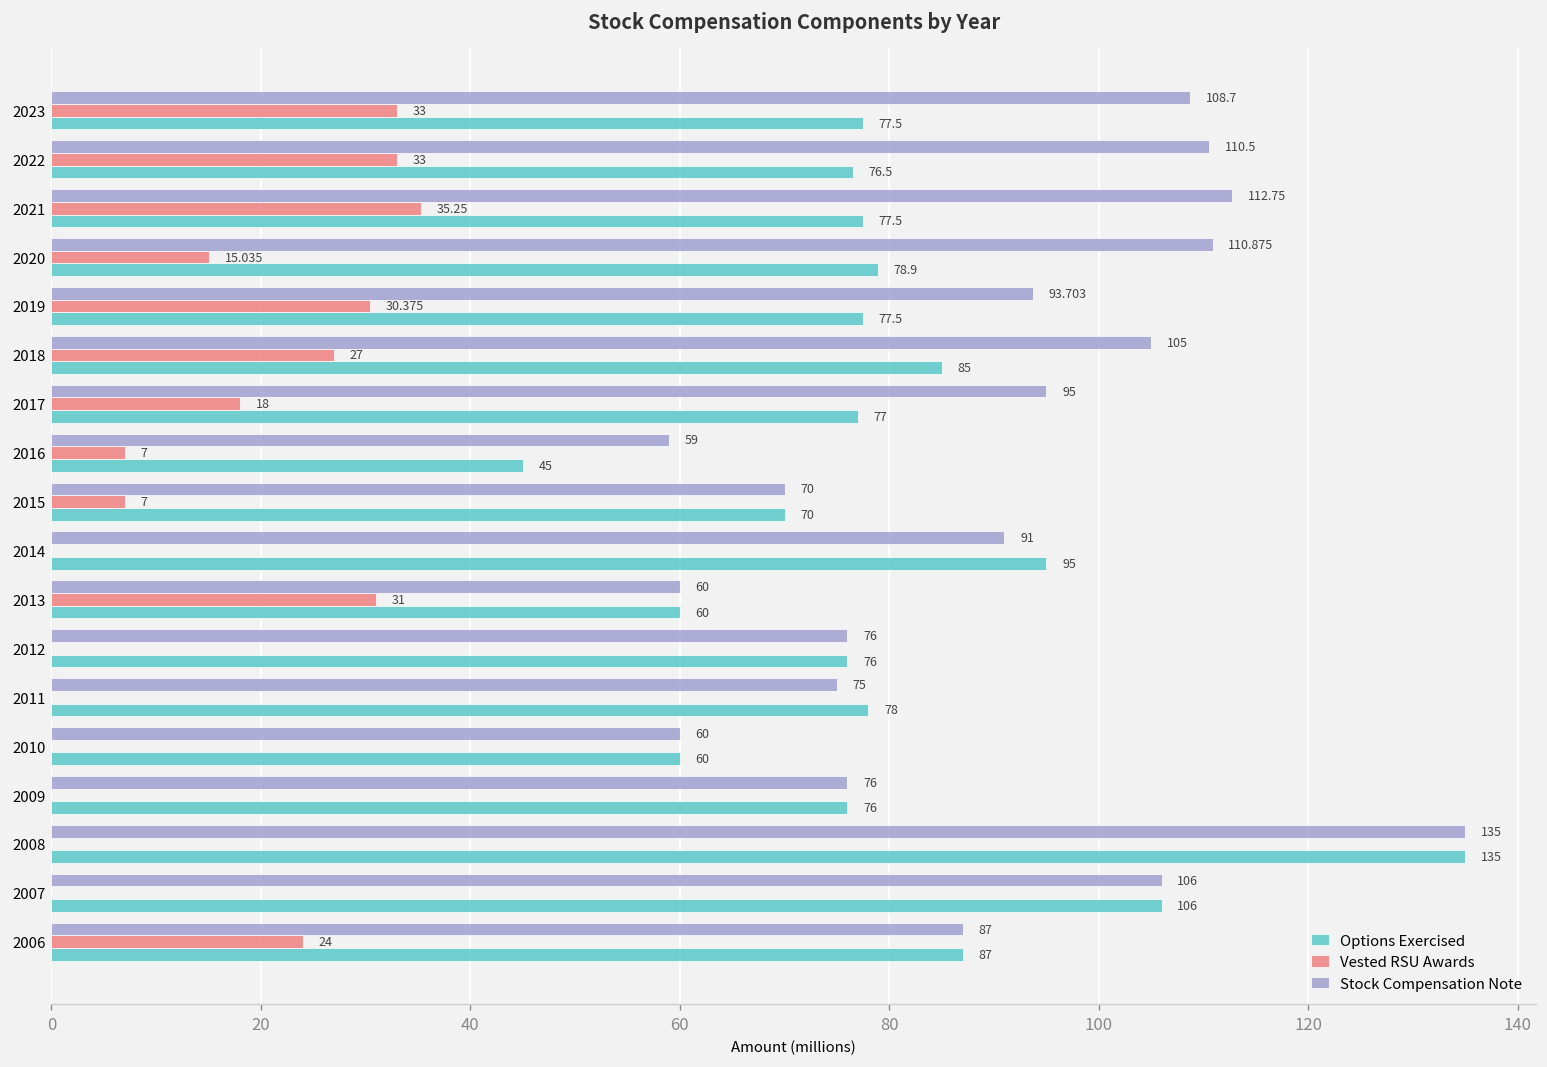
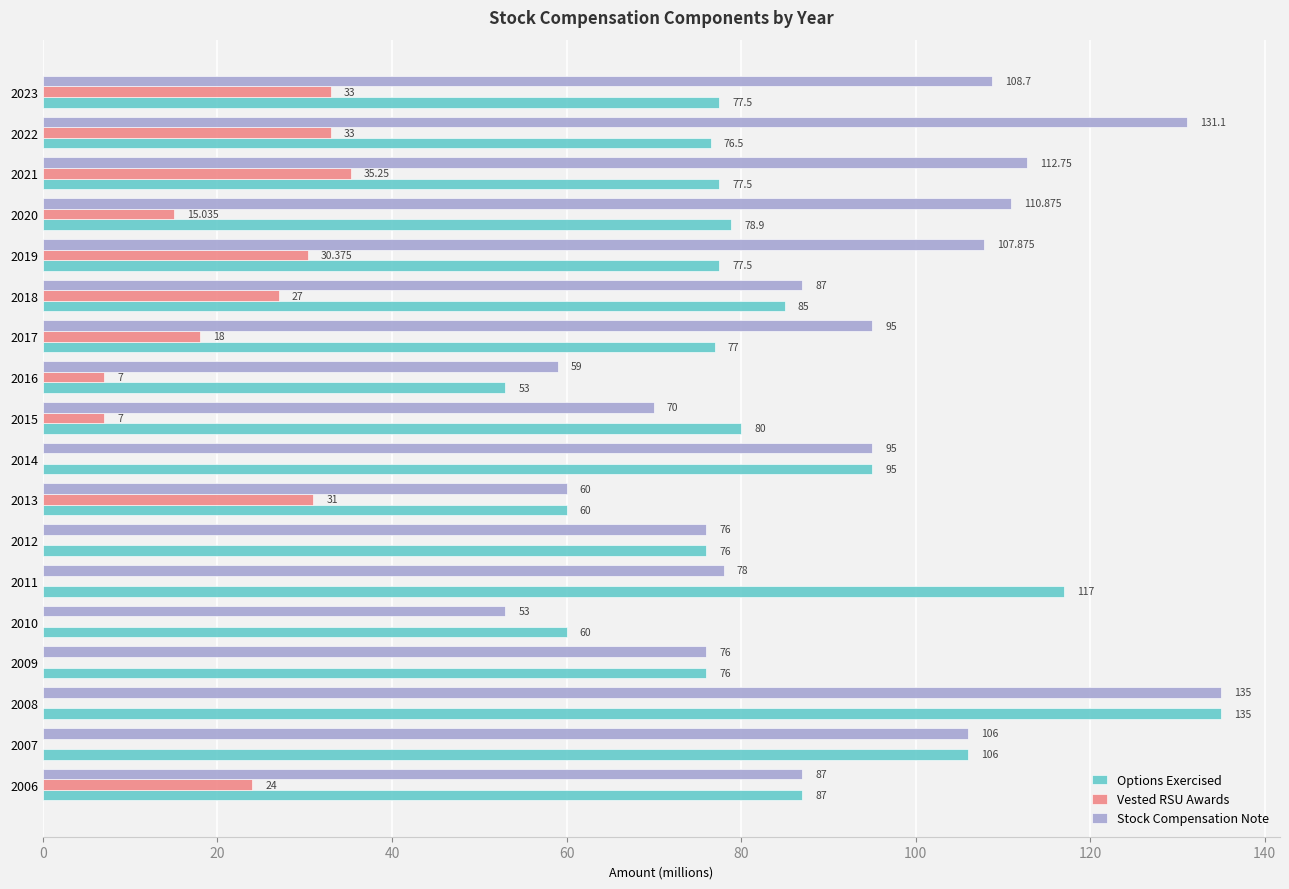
Stock Compensation Note, 2022: 110.5 -> 131.1
Stock Compensation Note, 2019: 93.703 -> 107.875
Stock Compensation Note, 2018: 105 -> 87
Options Exercised, 2016: 45 -> 53
Options Exercised, 2015: 70 -> 80
Stock Compensation Note, 2014: 91 -> 95
Stock Compensation Note, 2011: 75 -> 78
Options Exercised, 2011: 78 -> 117
Stock Compensation Note, 2010: 60 -> 53
